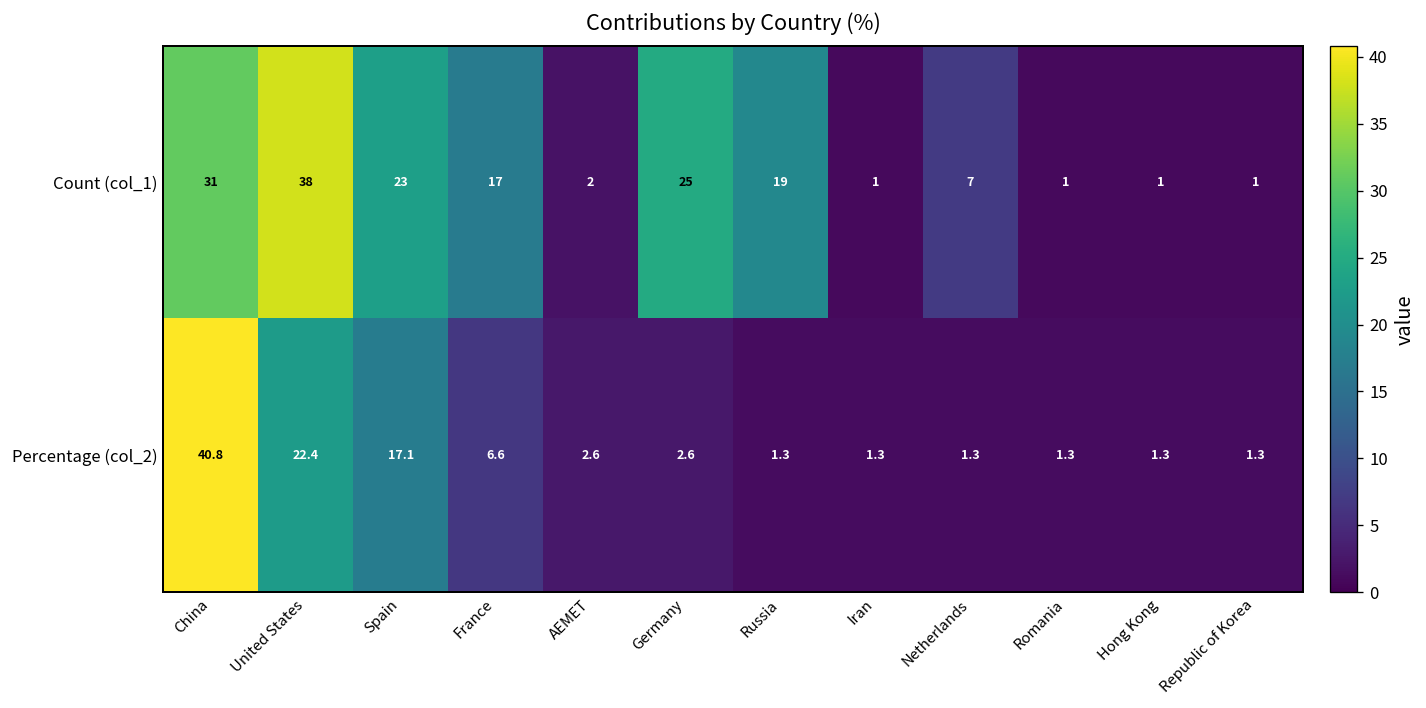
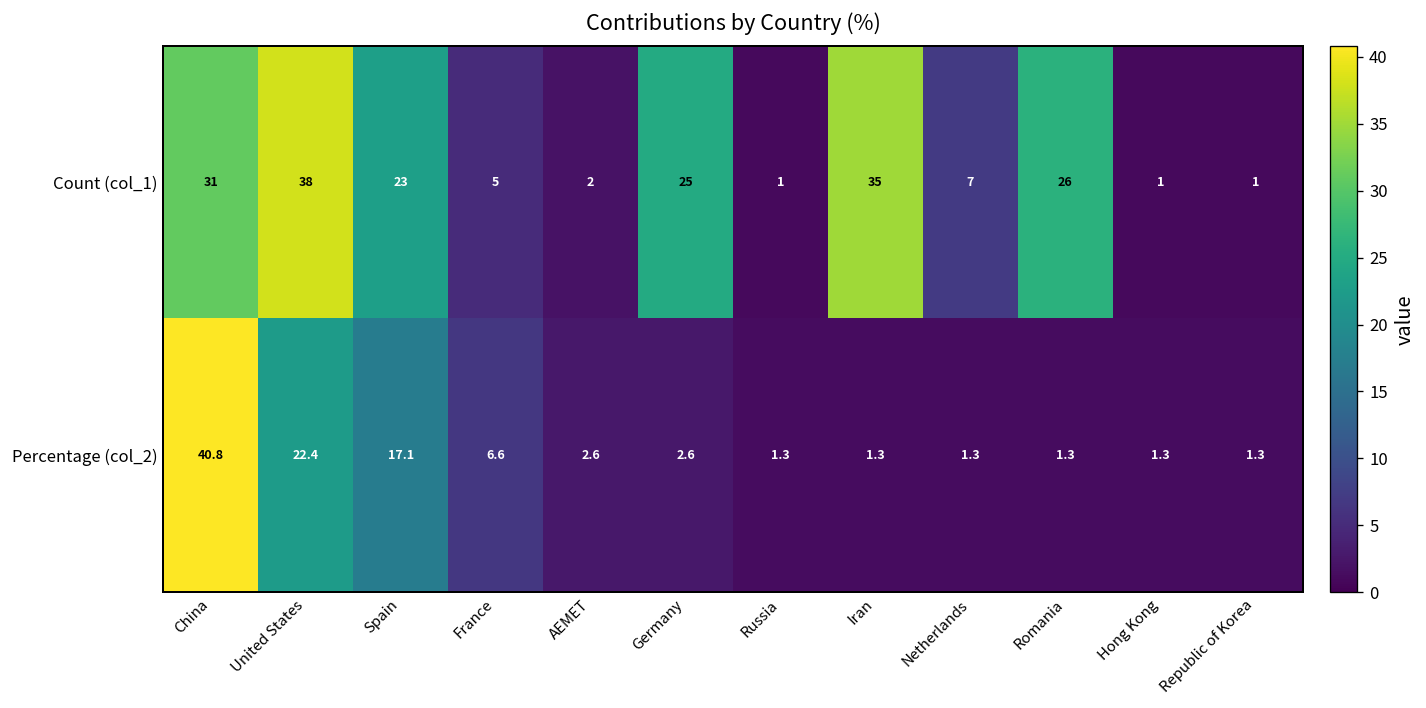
Count (col_1), France: 17 -> 5
Count (col_1), Russia: 19 -> 1
Count (col_1), Iran: 1 -> 35
Count (col_1), Romania: 1 -> 26
